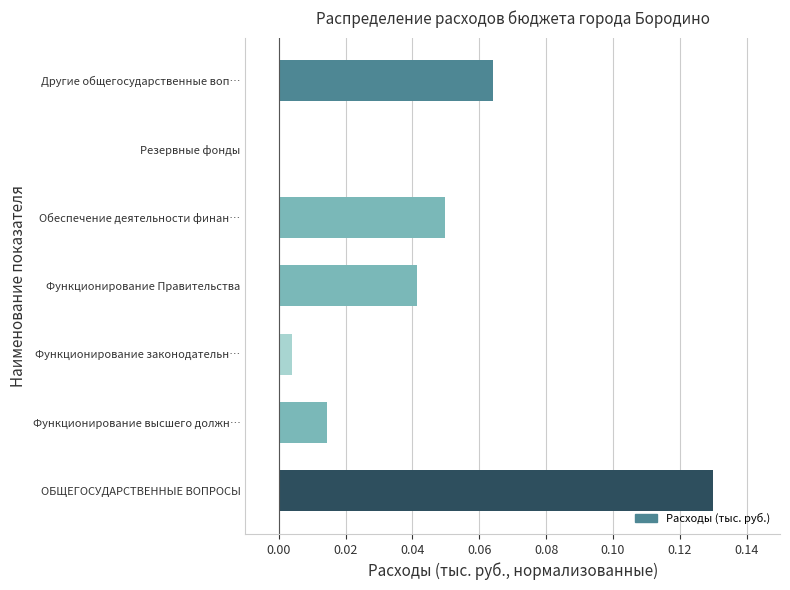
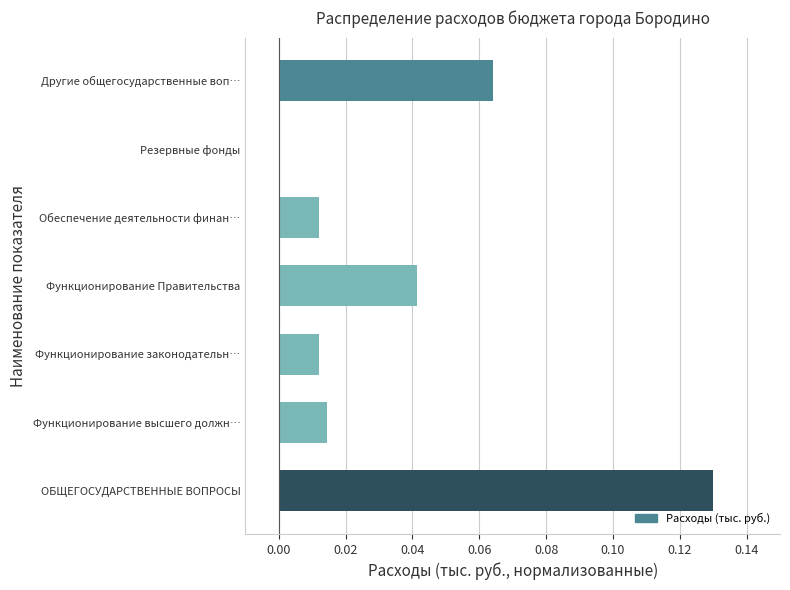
Обеспечение деятельности финан…: 0.050 -> 0.012
Функционирование законодательн…: 0.004 -> 0.012
